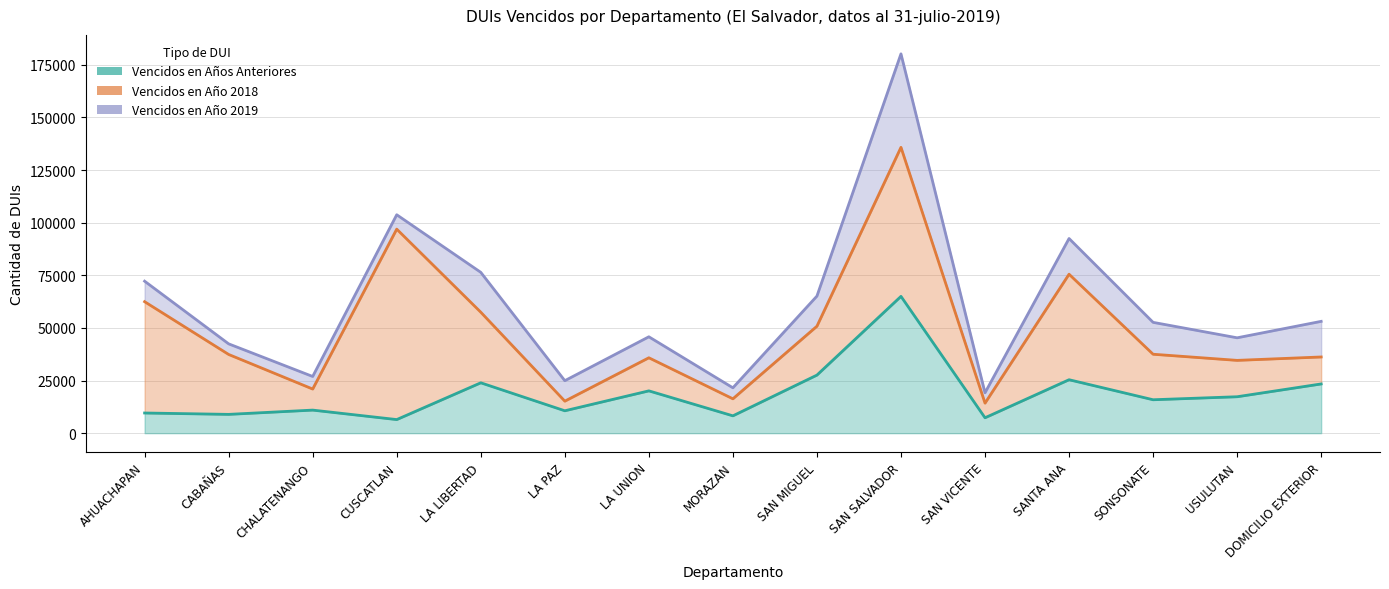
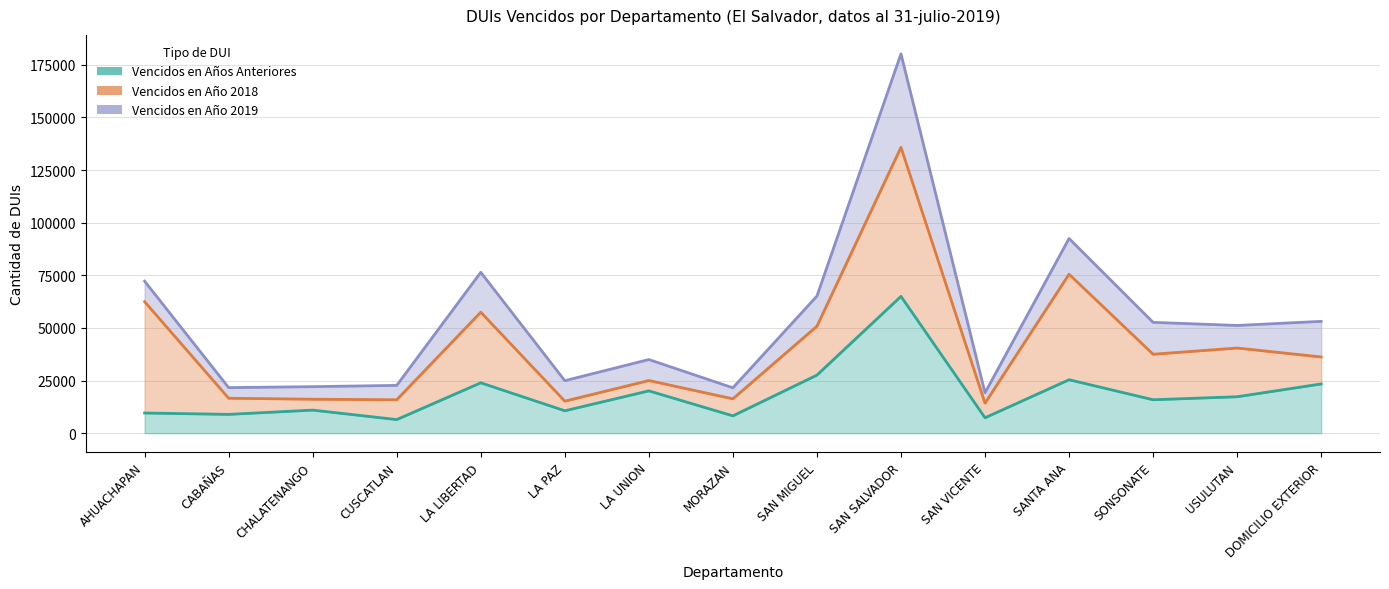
Vencidos en Año 2018, CABAÑAS: 28000 -> 8000
Vencidos en Año 2018, CHALATENANGO: 10000 -> 5000
Vencidos en Año 2018, CUSCATLAN: 90000 -> 9000
Vencidos en Año 2018, LA UNION: 16000 -> 5000
Vencidos en Año 2018, USULUTAN: 17000 -> 23000
